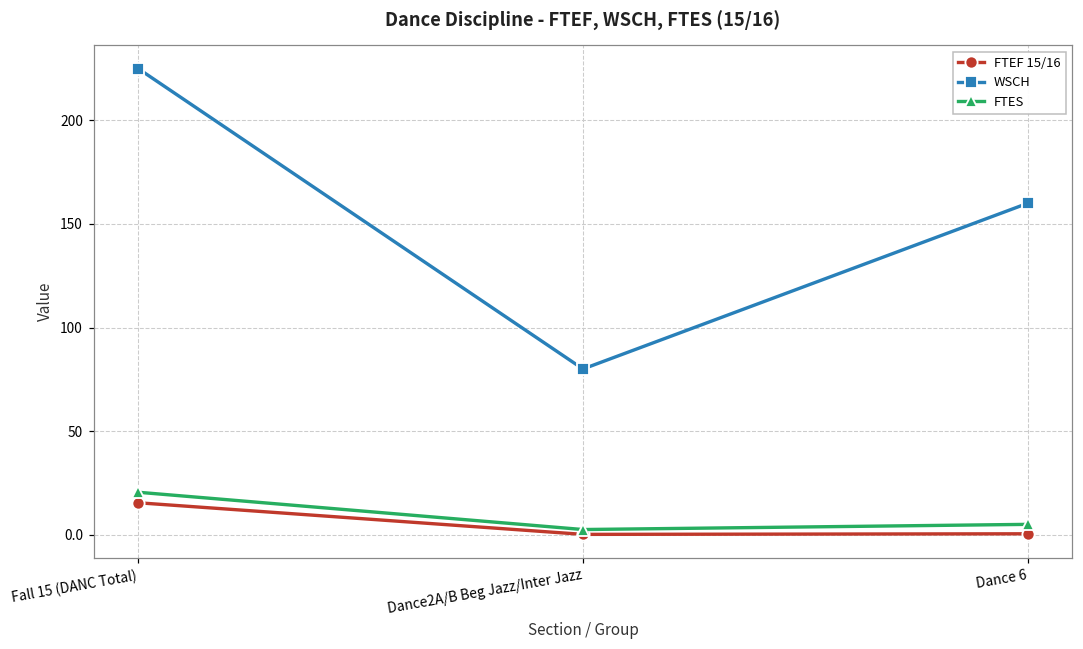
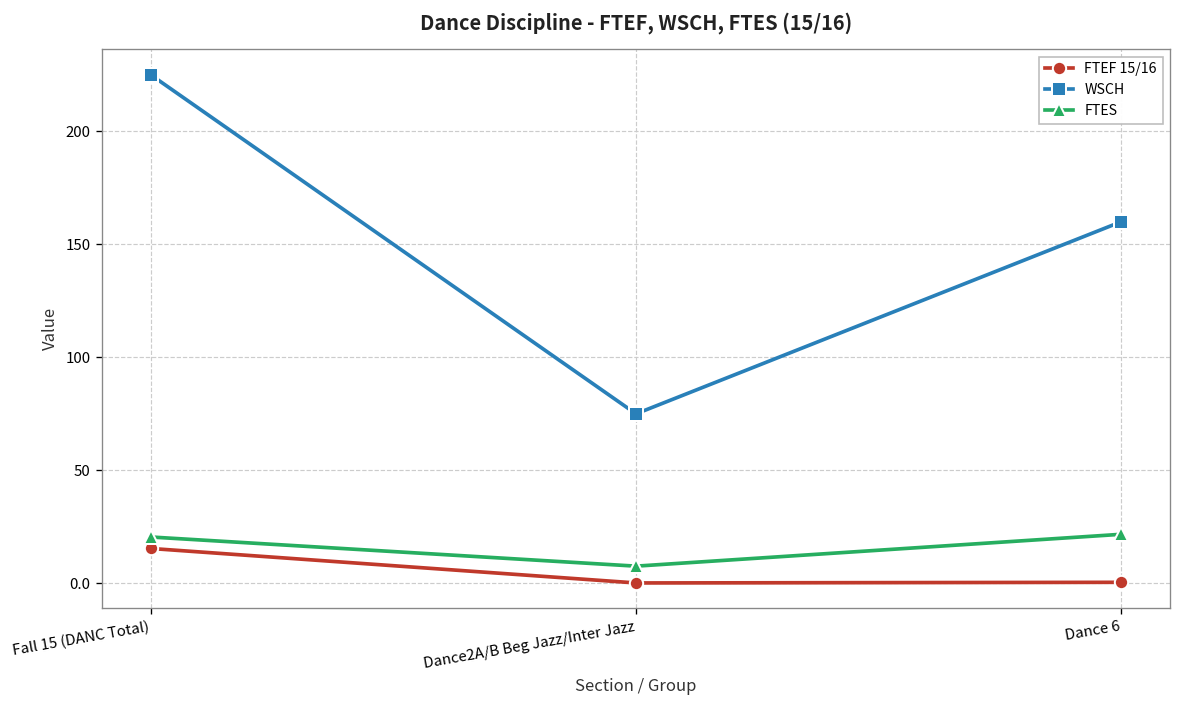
WSCH, Dance2A/B Beg Jazz/Inter Jazz: 80 -> 75
FTES, Dance2A/B Beg Jazz/Inter Jazz: 3 -> 8
FTES, Dance 6: 5 -> 22
